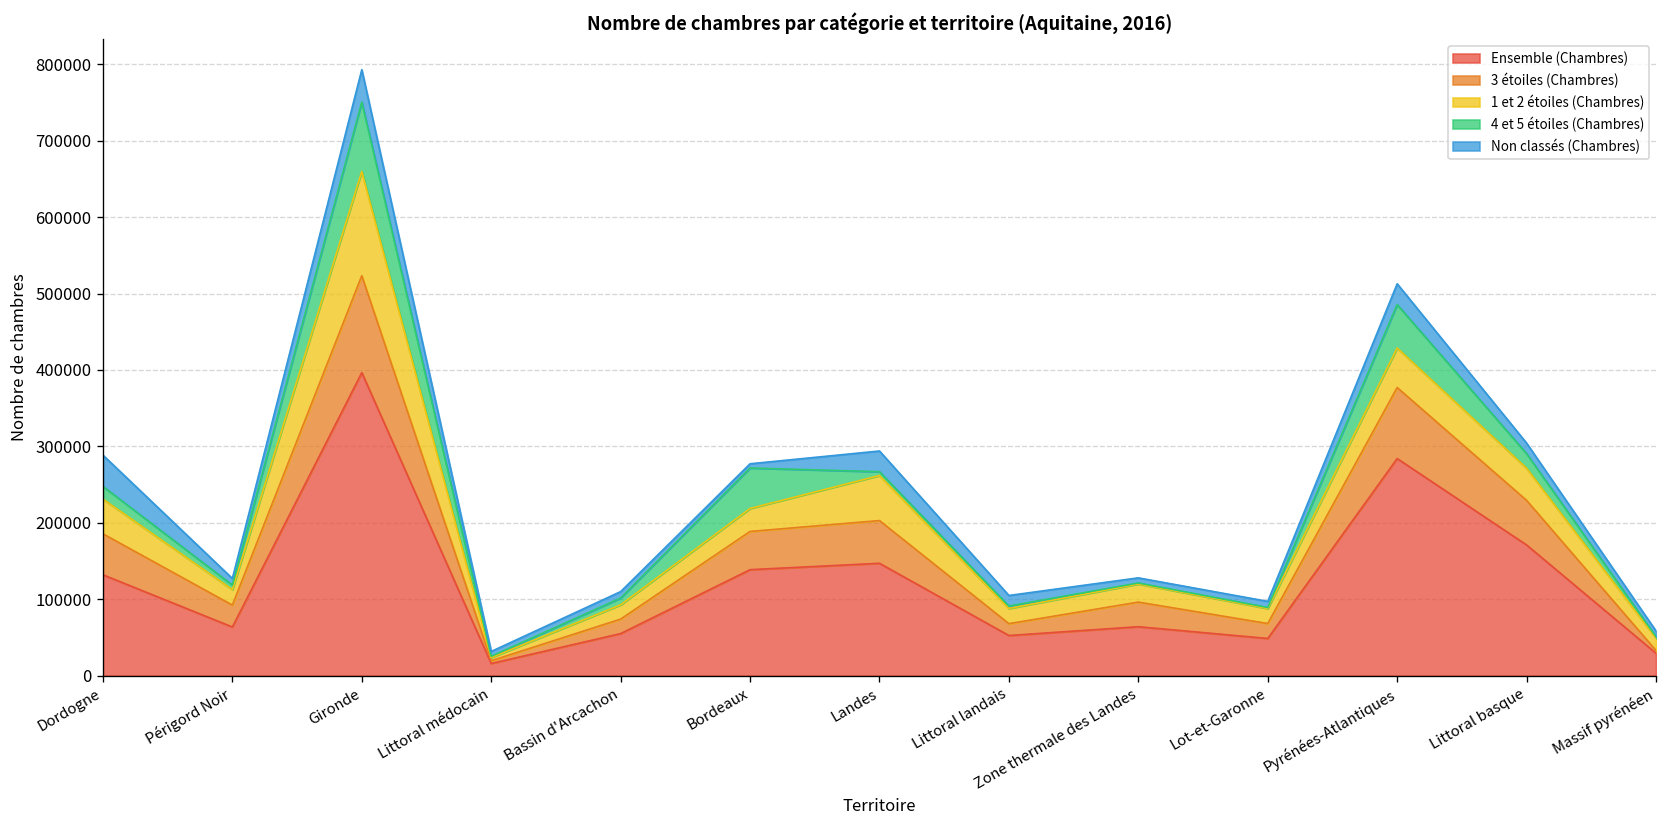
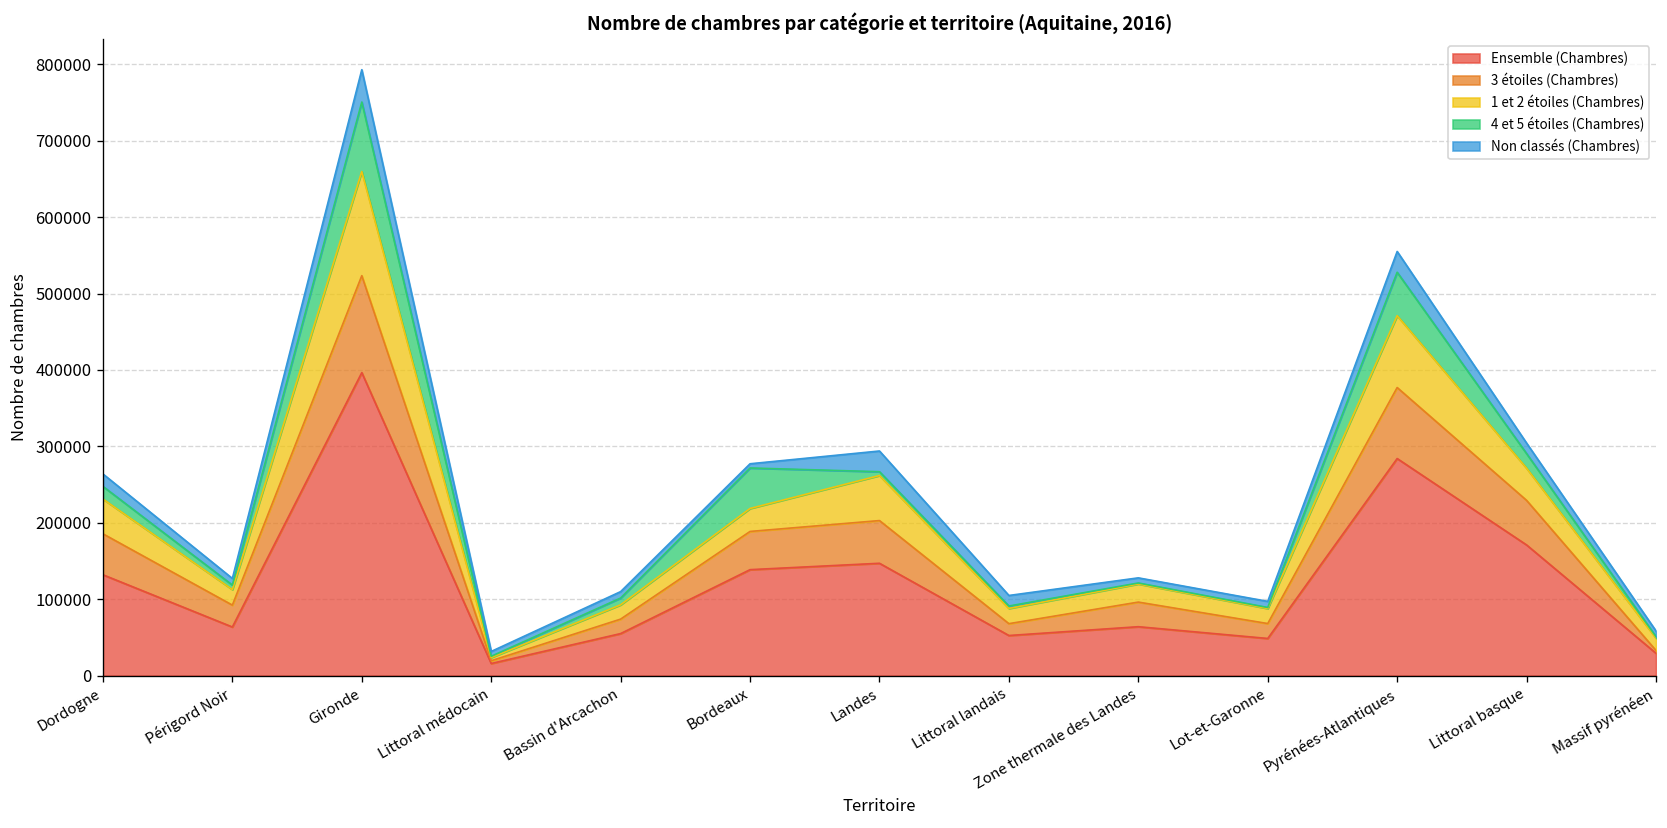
Non classés (Chambres), Dordogne: 40000 -> 20000
1 et 2 étoiles (Chambres), Pyrénées-Atlantiques: 50000 -> 90000
